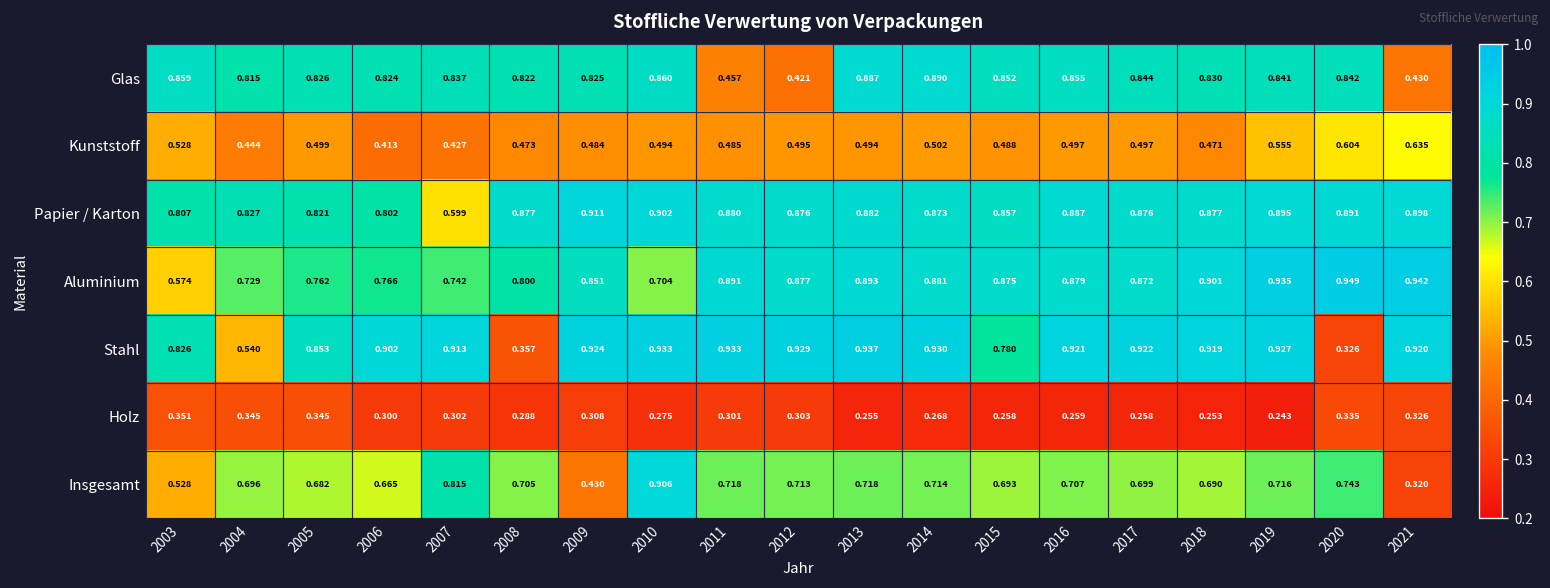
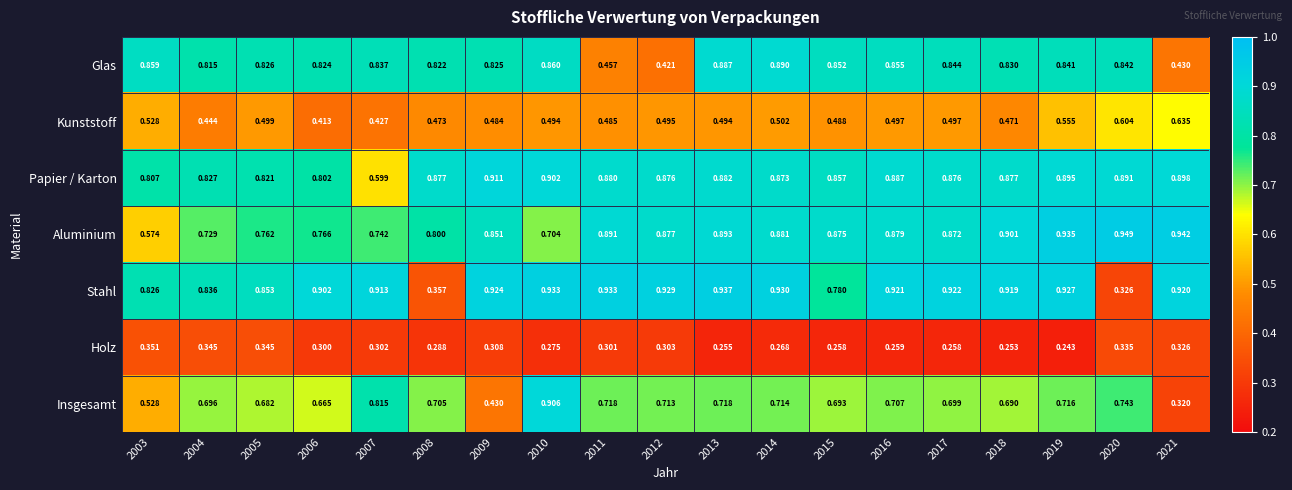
Stahl, 2004: 0.540 -> 0.836
